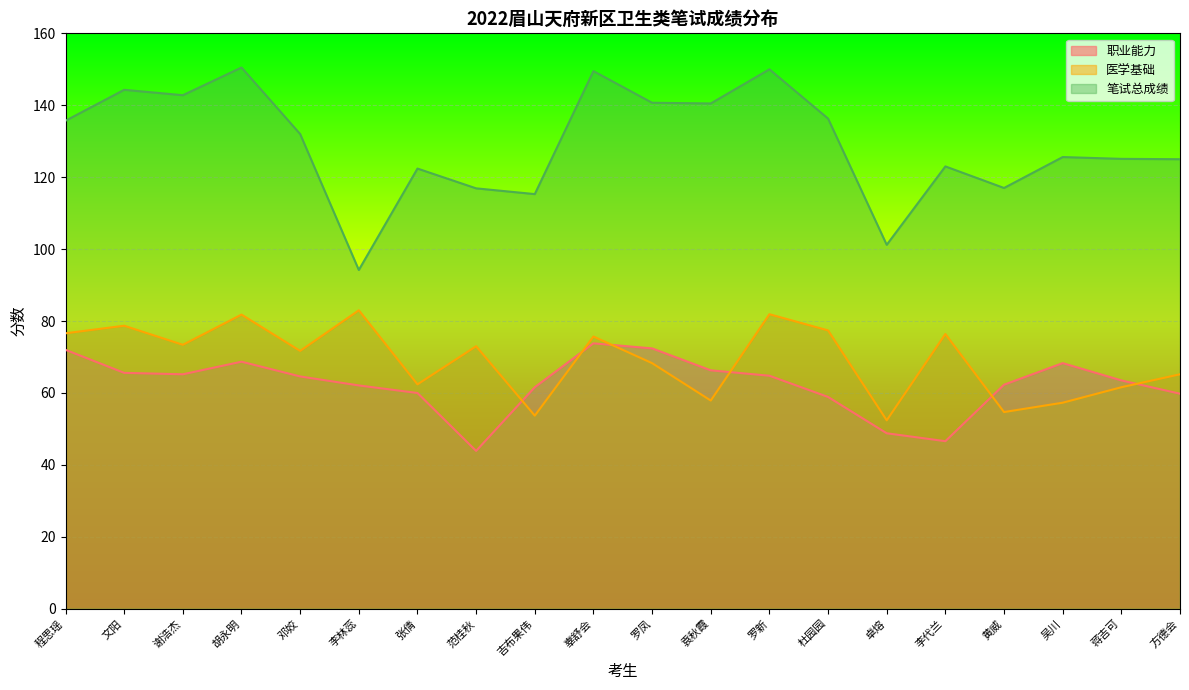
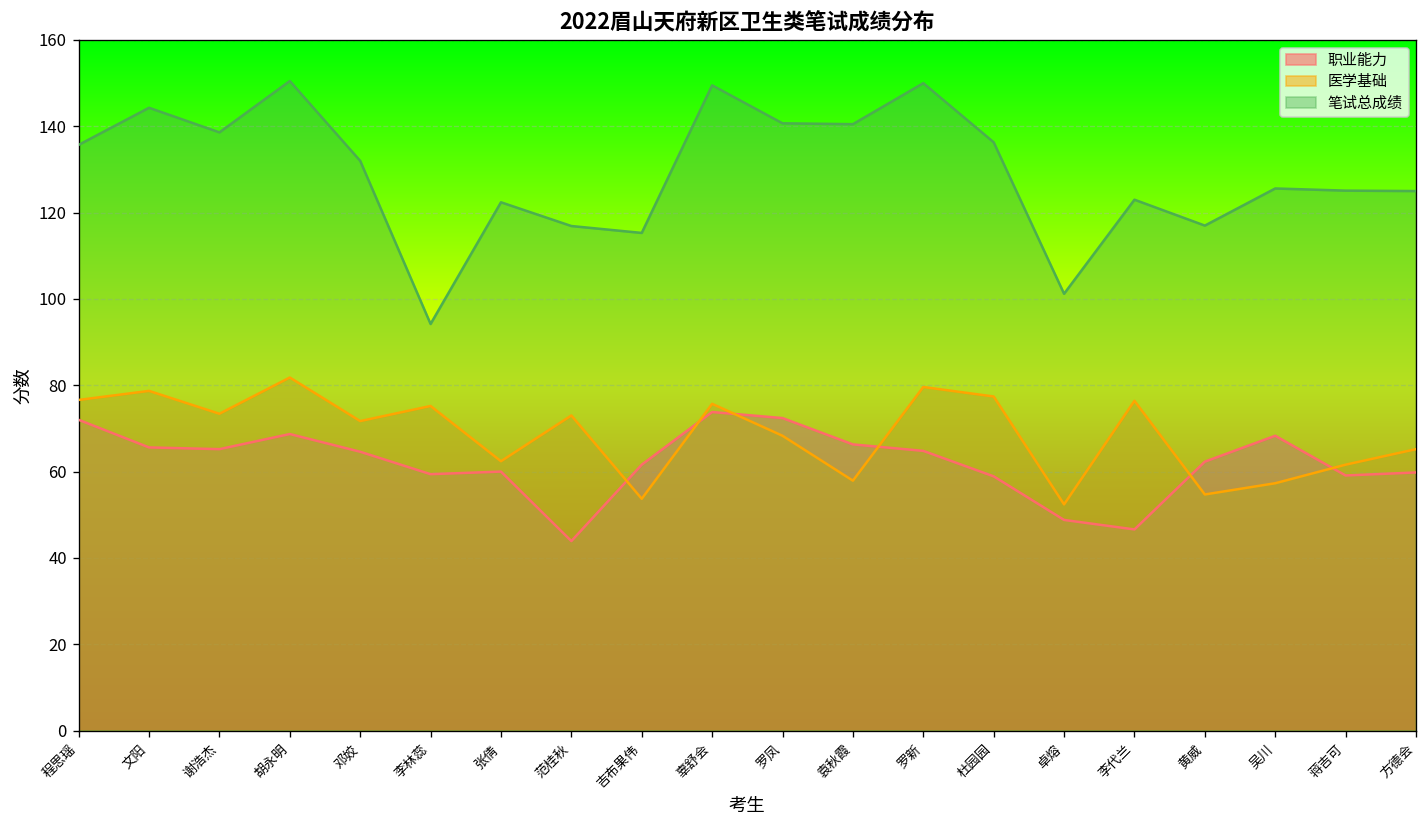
笔试总成绩, 谢浩杰: 143 -> 139
职业能力, 李林蕊: 62 -> 59
医学基础, 李林蕊: 83 -> 75
医学基础, 罗新: 82 -> 80
职业能力, 蒋吉可: 64 -> 59
